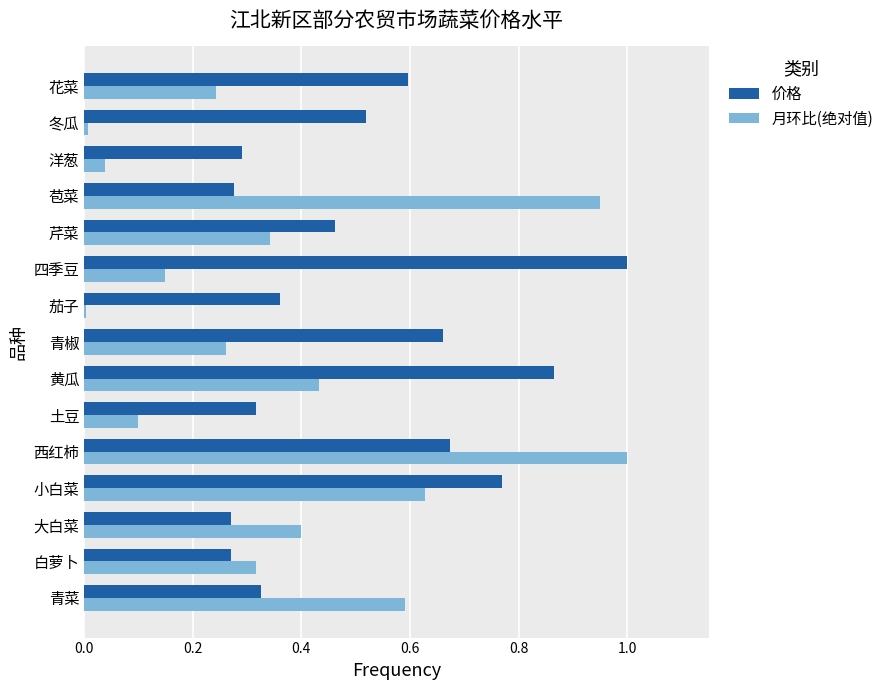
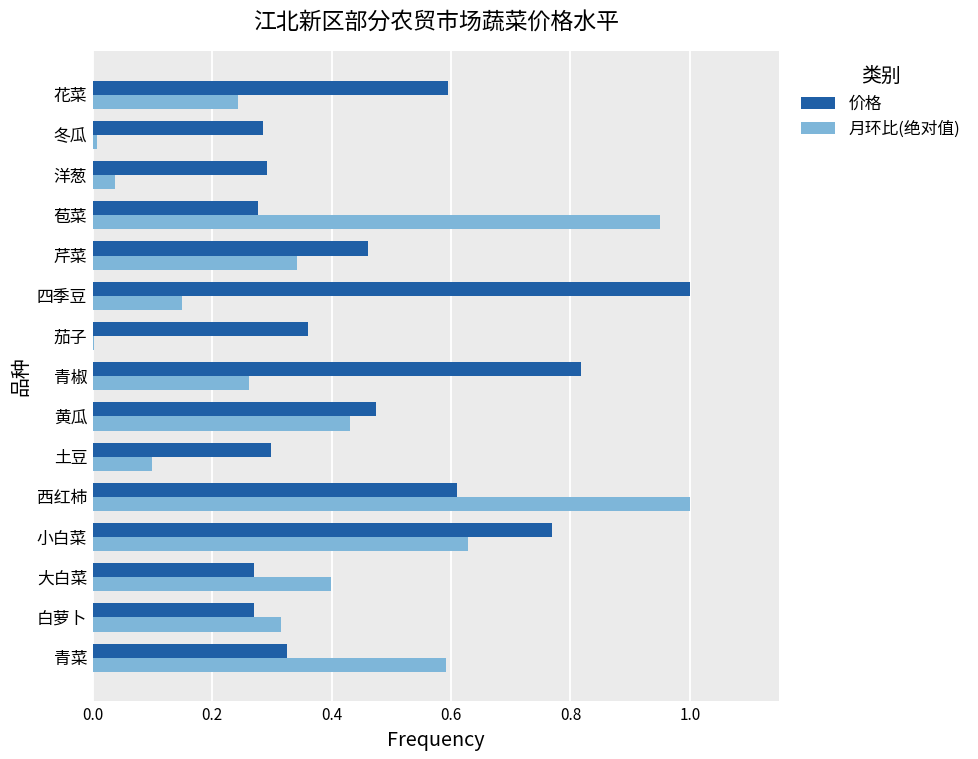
价格, 冬瓜: 0.52 -> 0.29
价格, 青椒: 0.66 -> 0.82
价格, 黄瓜: 0.87 -> 0.47
价格, 土豆: 0.32 -> 0.30
价格, 西红柿: 0.67 -> 0.61
